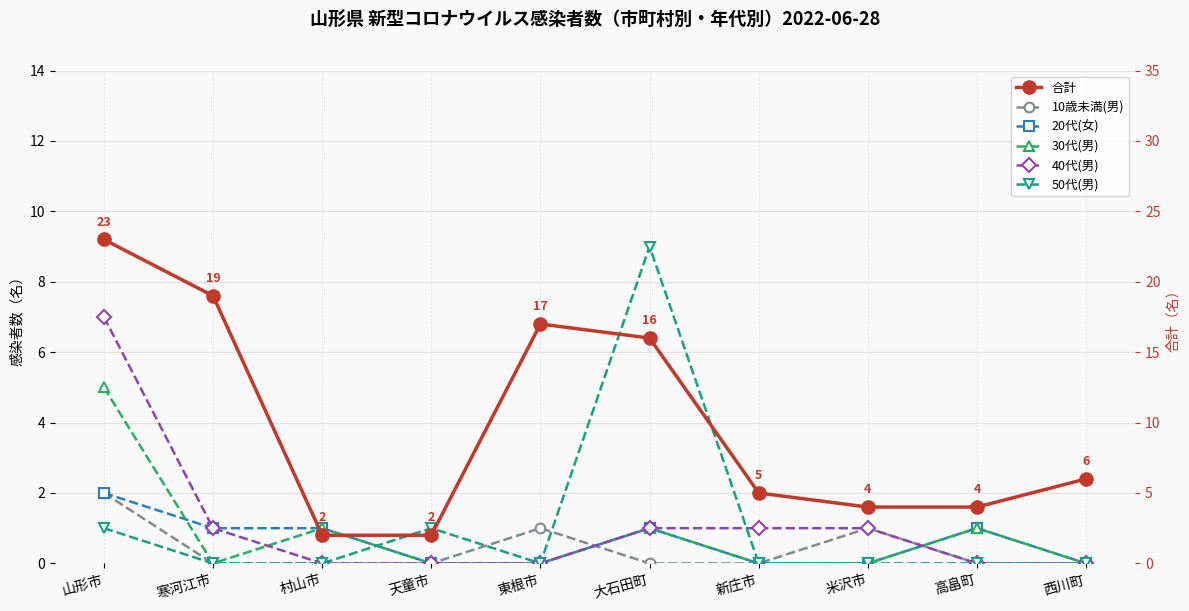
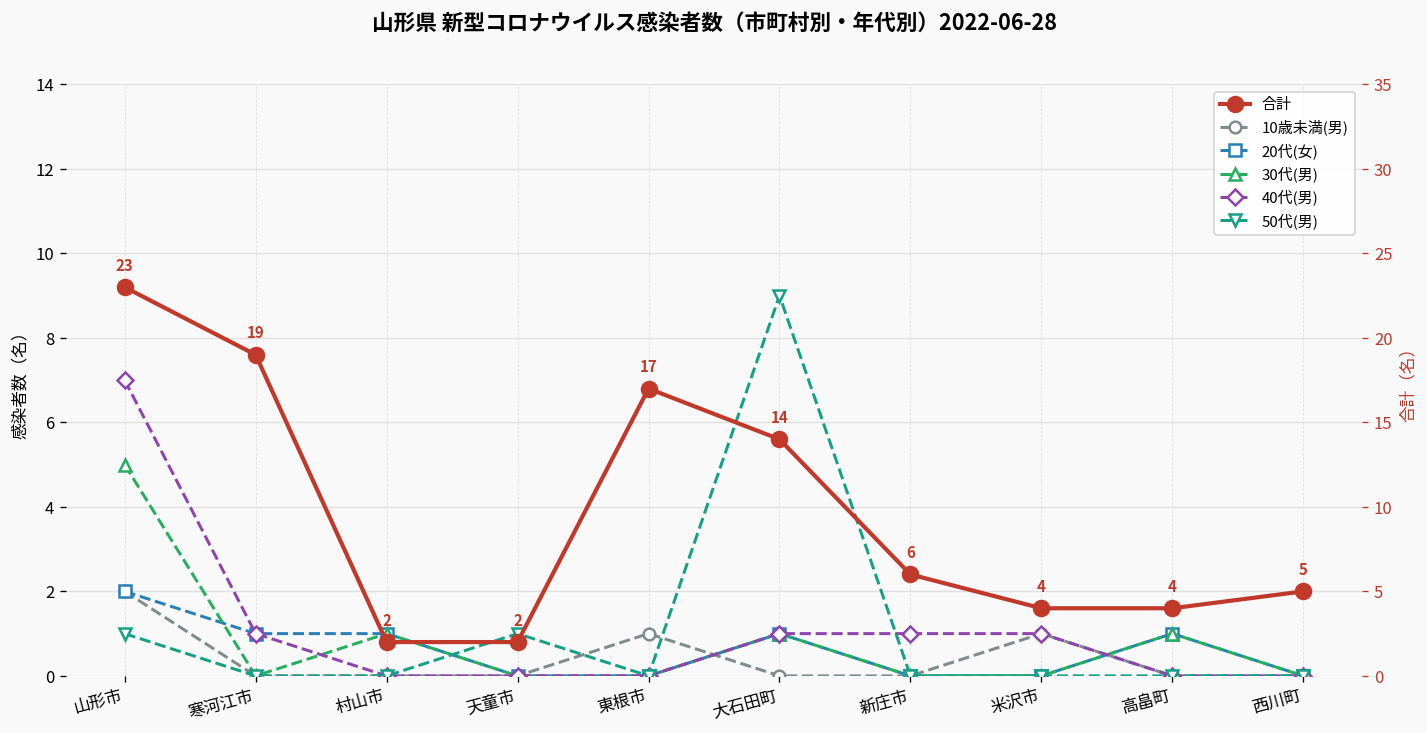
合計, 大石田町: 16 -> 14
合計, 新庄市: 5 -> 6
合計, 西川町: 6 -> 5
